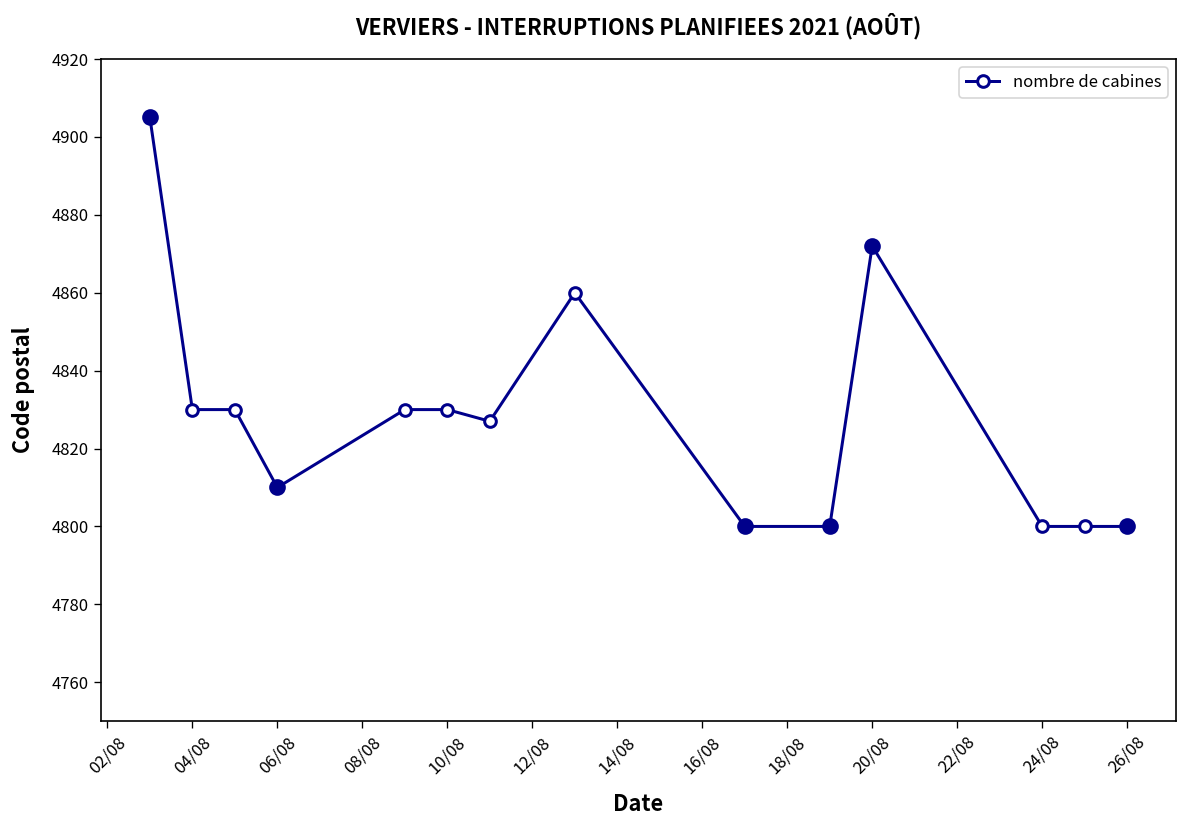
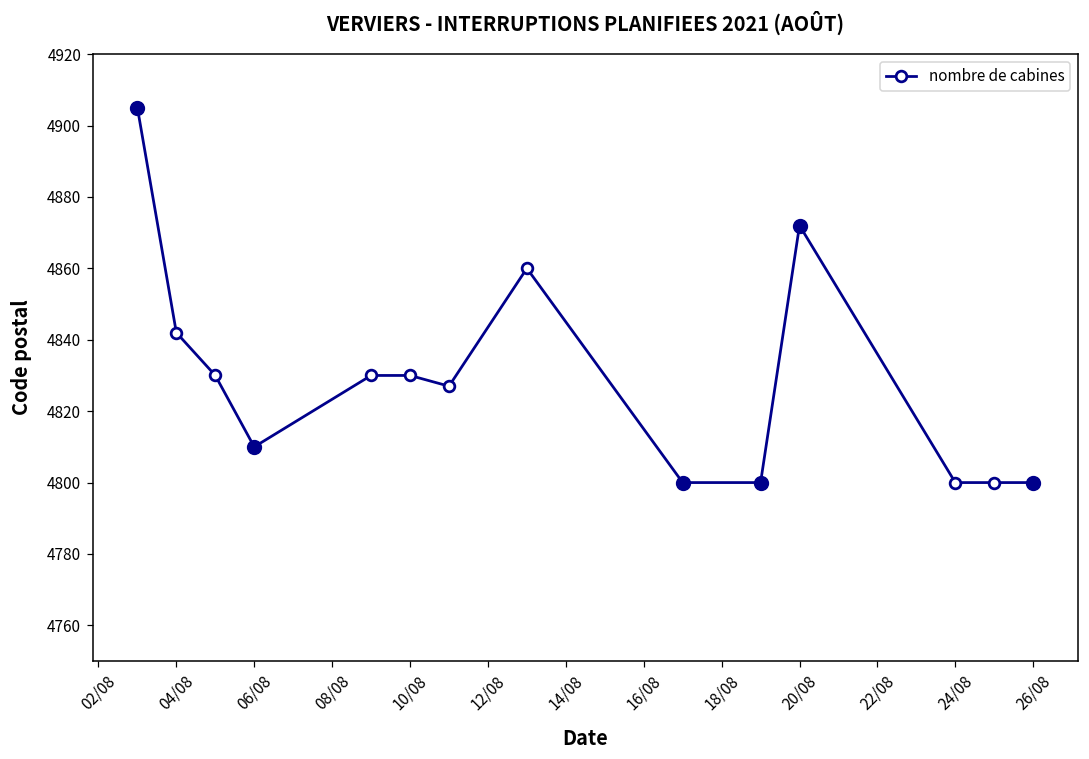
nombre de cabines, 04/08: 4830 -> 4842
